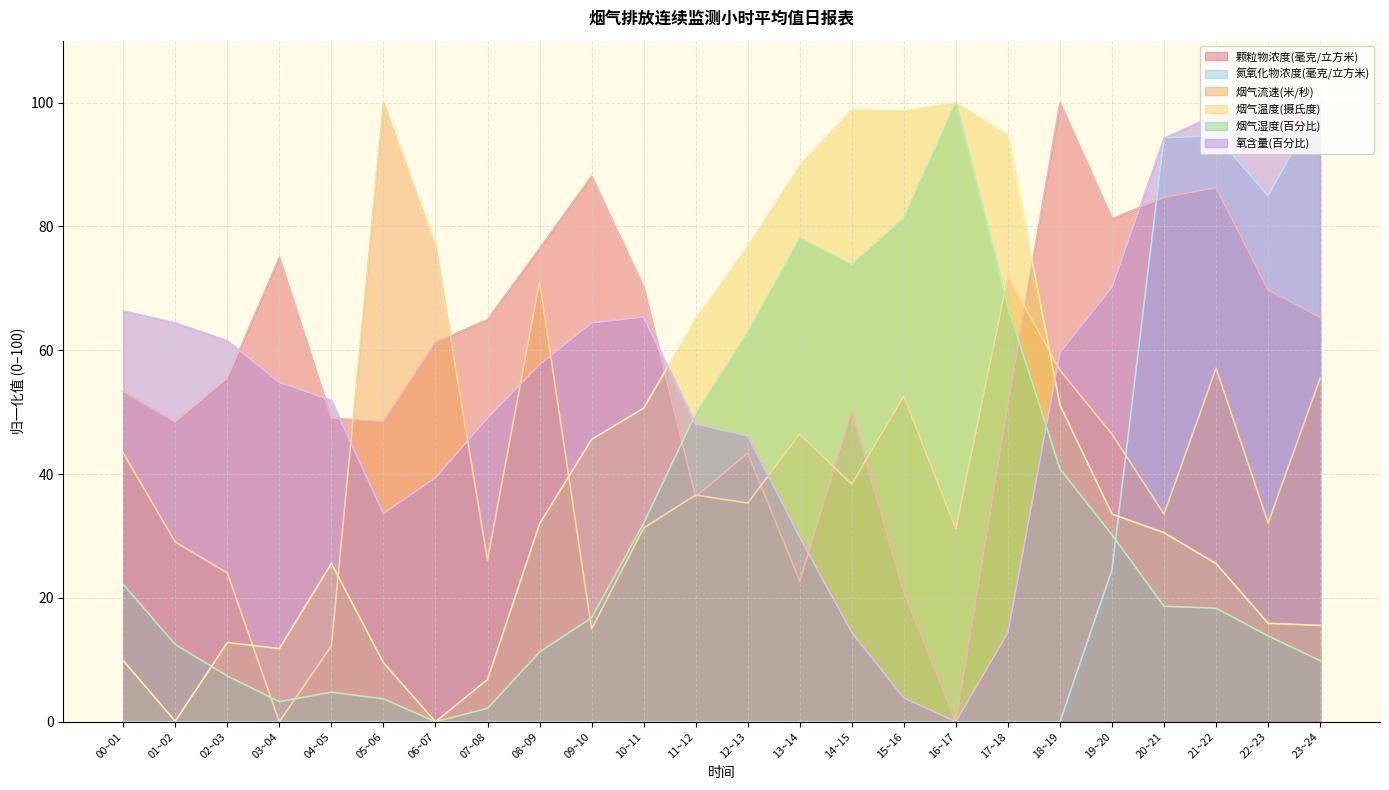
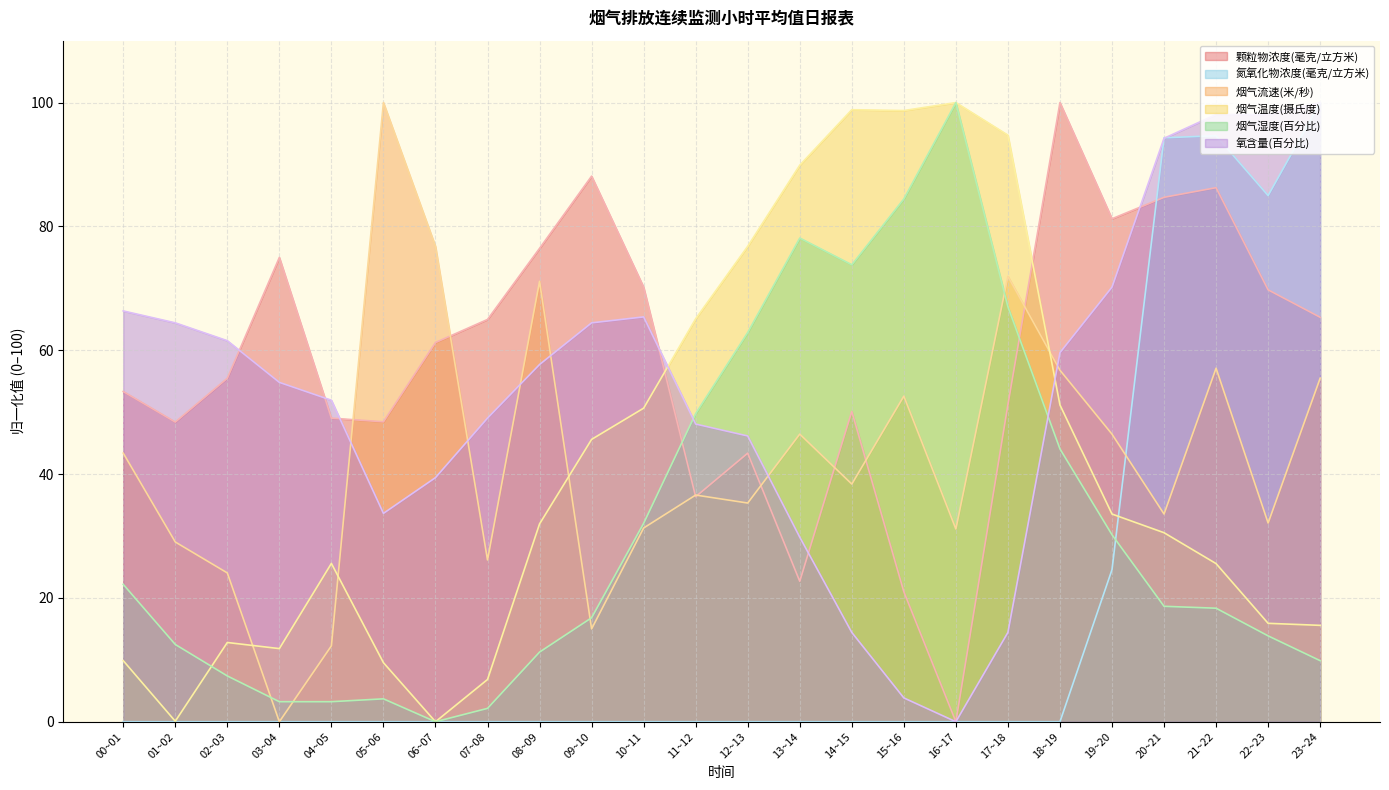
烟气湿度(百分比), 04~05: 5 -> 3
烟气湿度(百分比), 15~16: 81 -> 84
烟气湿度(百分比), 18~19: 41 -> 44
